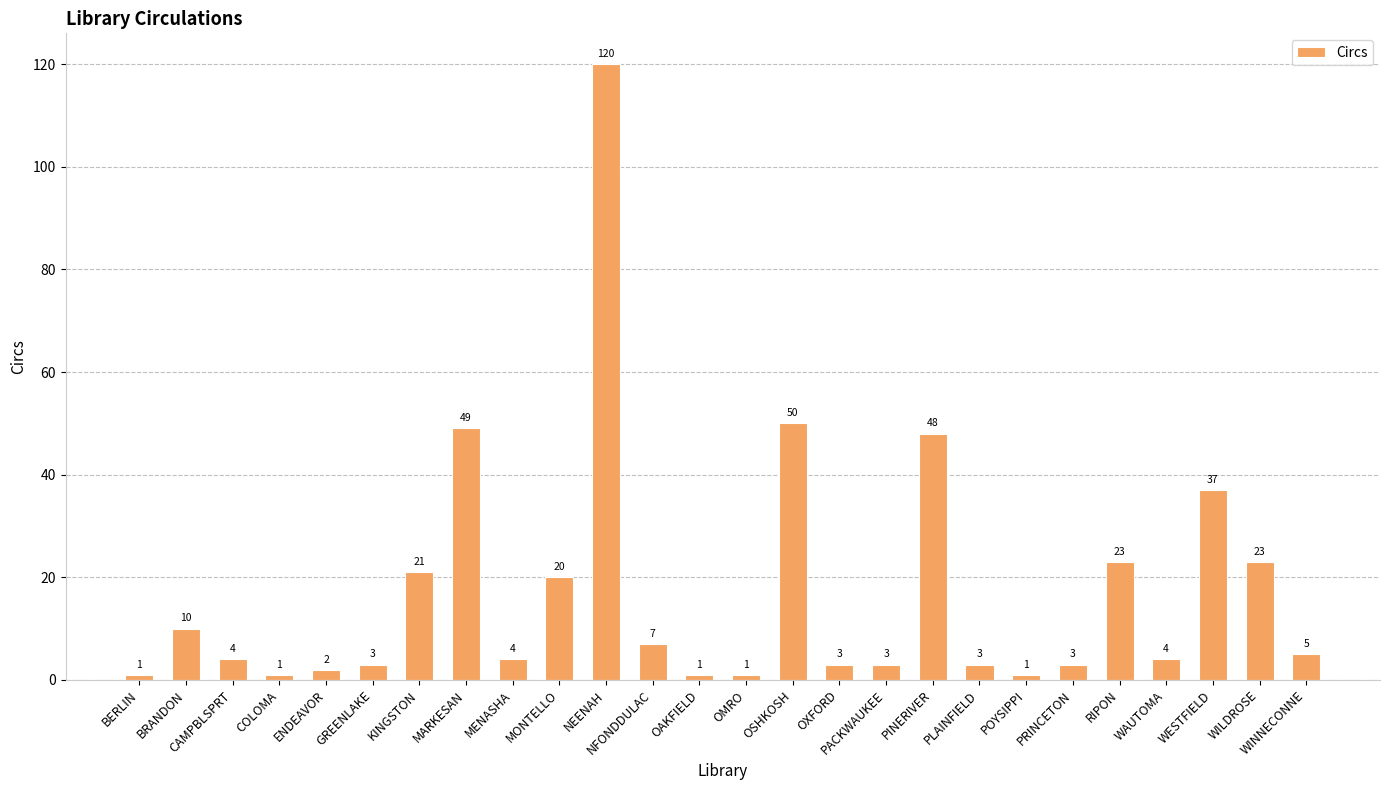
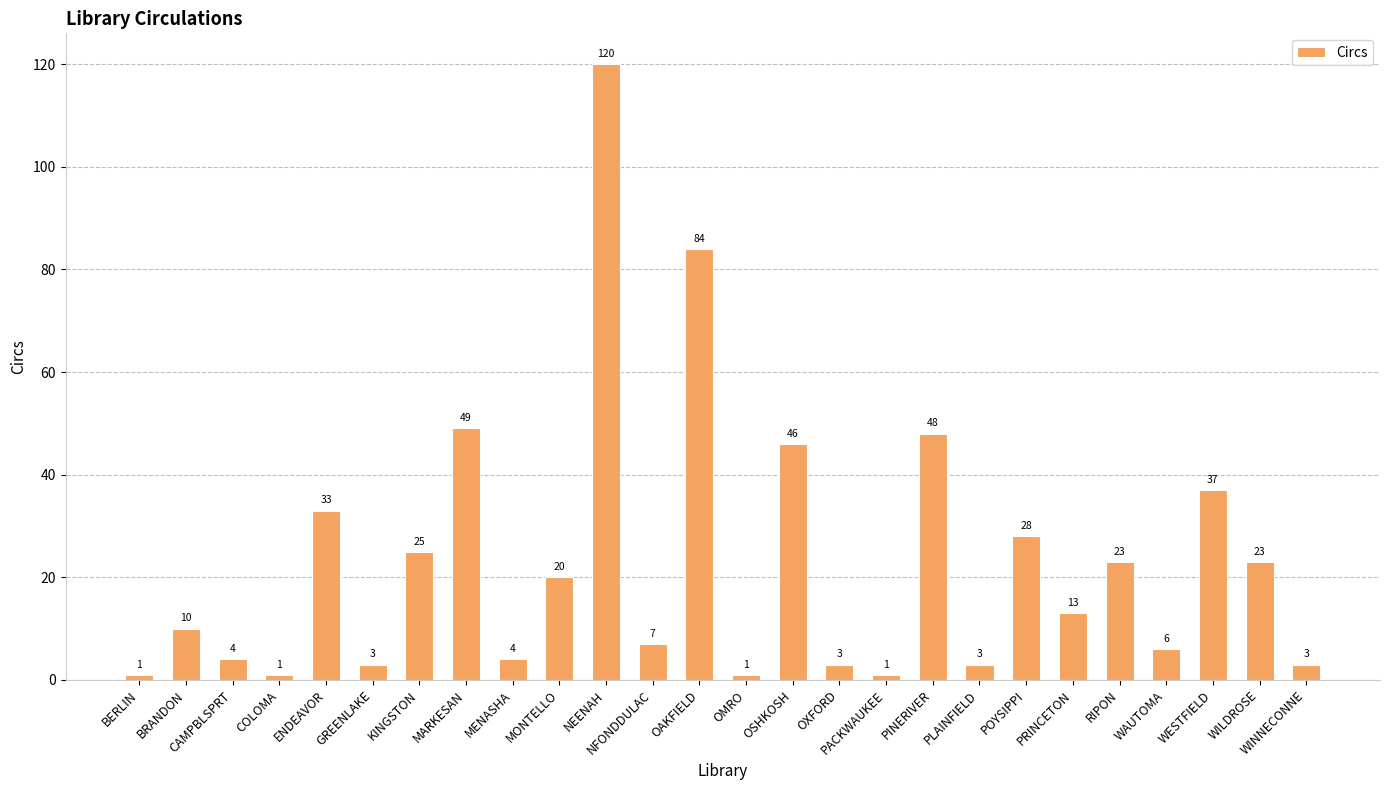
ENDEAVOR: 2 -> 33
KINGSTON: 21 -> 25
OAKFIELD: 1 -> 84
OSHKOSH: 50 -> 46
PACKWAUKEE: 3 -> 1
POYSIPPI: 1 -> 28
PRINCETON: 3 -> 13
WAUTOMA: 4 -> 6
WINNECONNE: 5 -> 3
